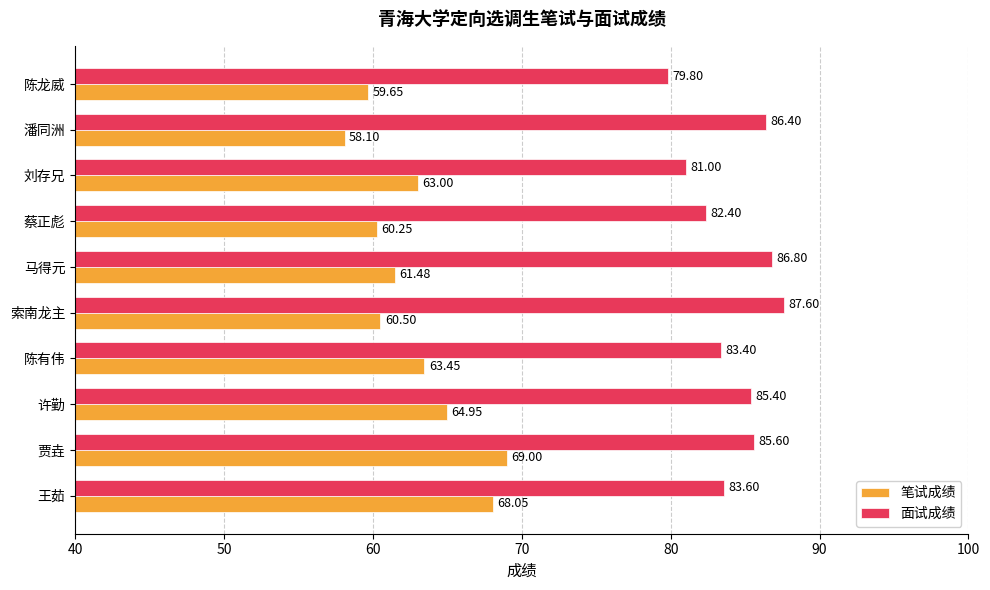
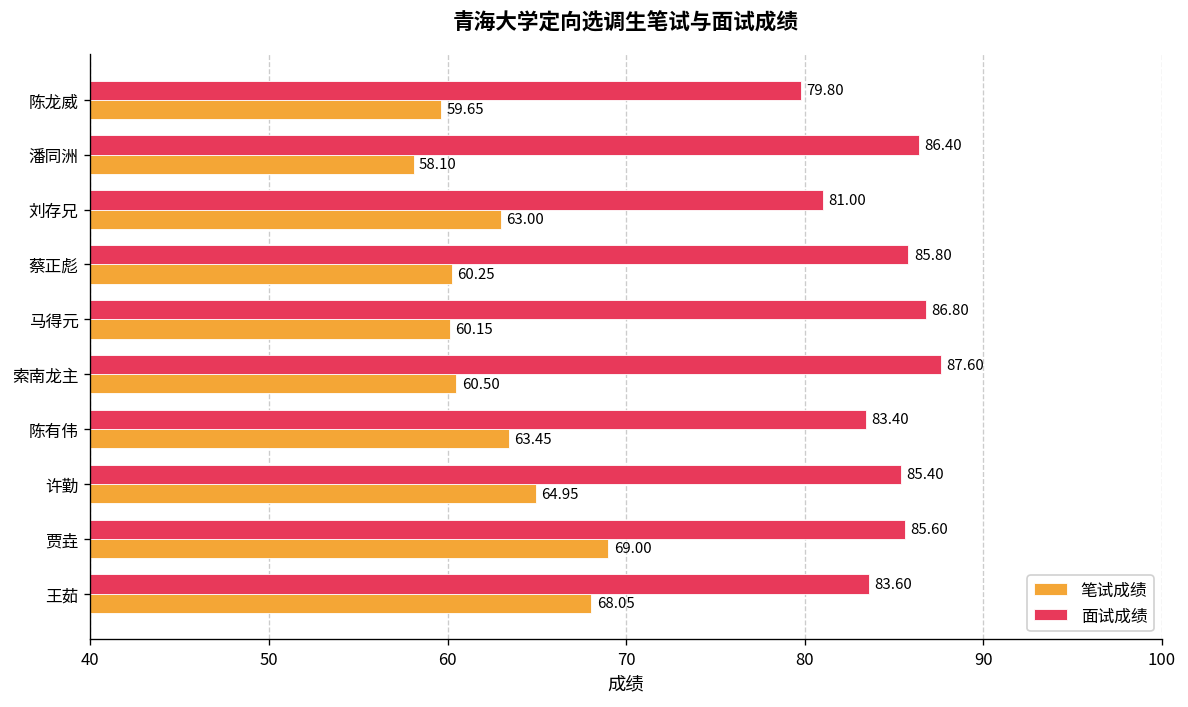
面试成绩, 蔡正彪: 82.40 -> 85.80
笔试成绩, 马得元: 61.48 -> 60.15
